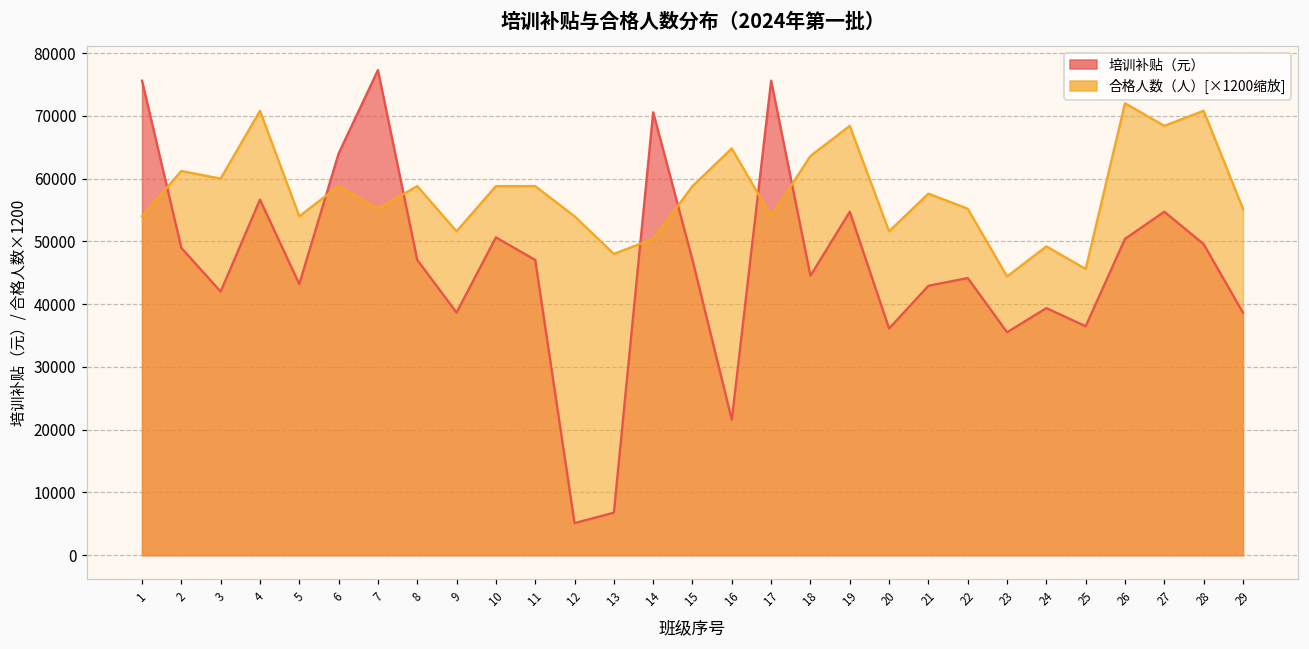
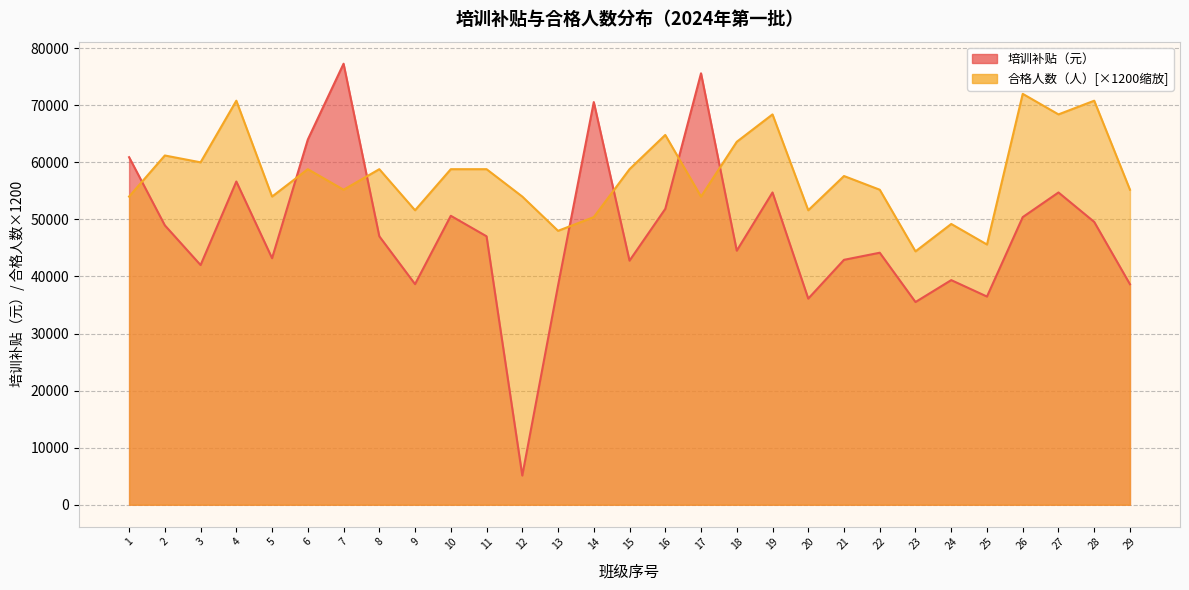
培训补贴（元）, 1: 76000 -> 61000
培训补贴（元）, 13: 7000 -> 38000
培训补贴（元）, 15: 47000 -> 43000
培训补贴（元）, 16: 22000 -> 52000
